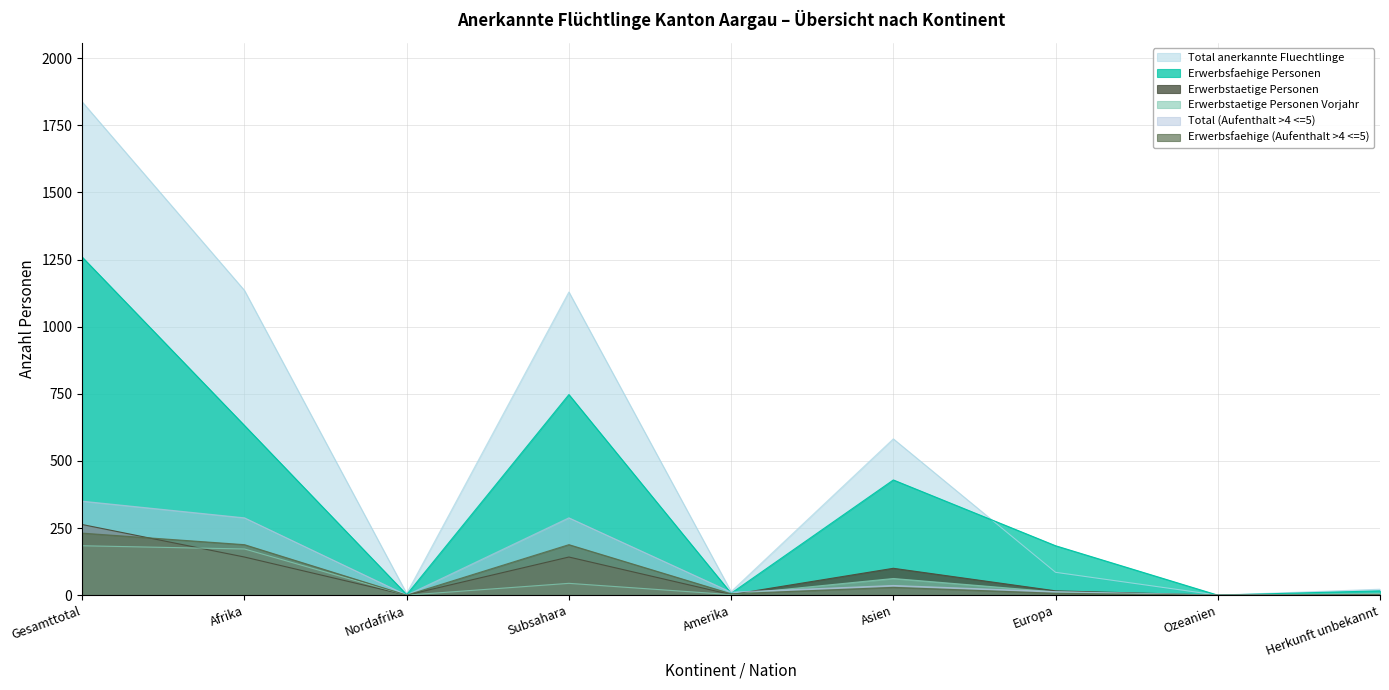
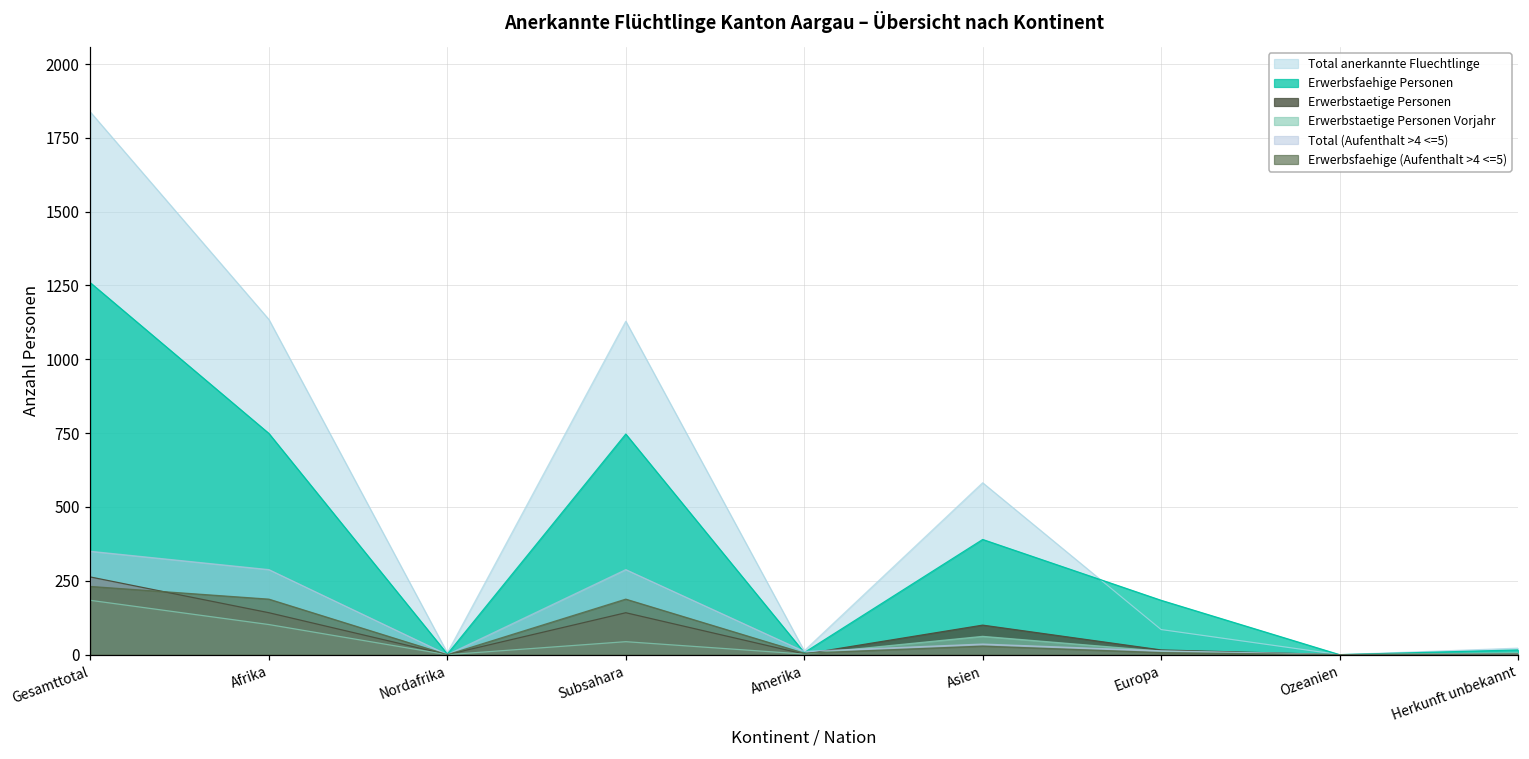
Erwerbsfaehige Personen, Afrika: 630 -> 750
Erwerbstaetige Personen Vorjahr, Afrika: 170 -> 100
Erwerbsfaehige Personen, Asien: 430 -> 390
